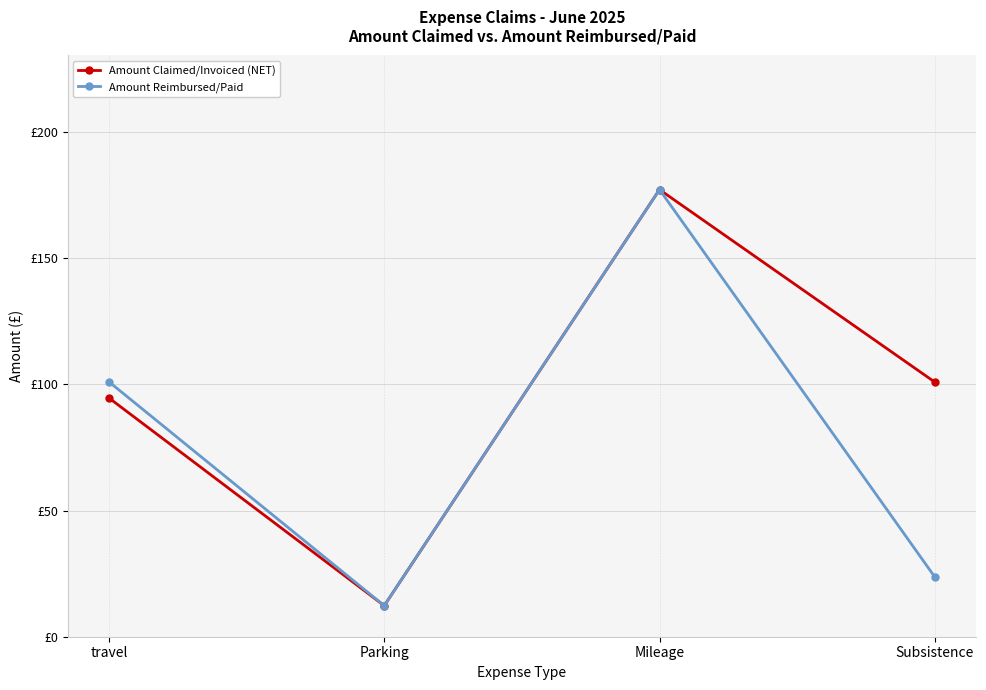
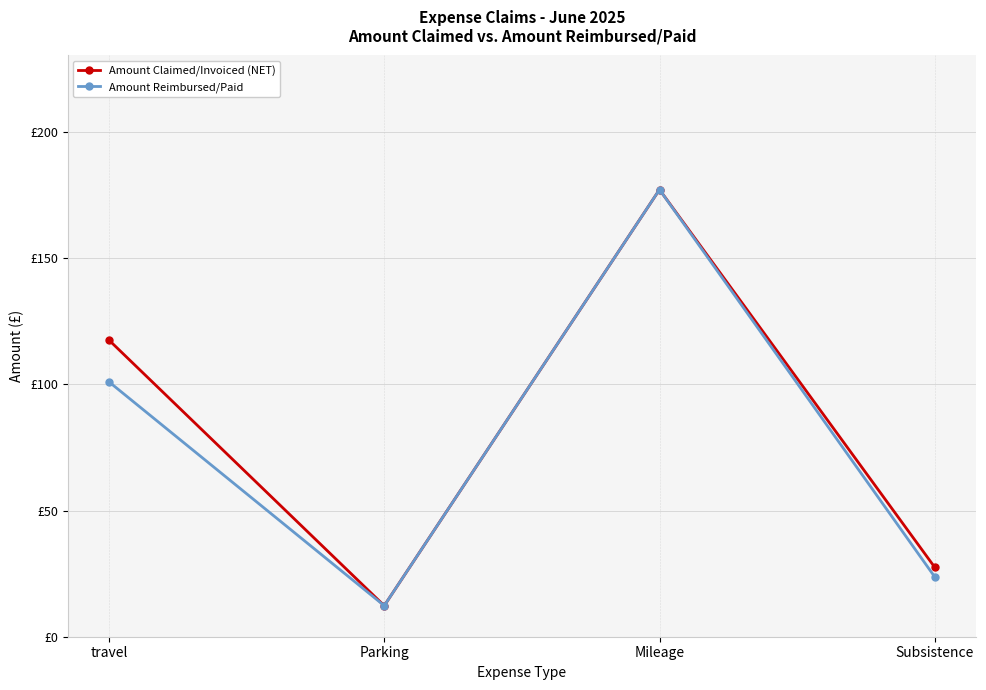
Amount Claimed/Invoiced (NET), travel: £95 -> £118
Amount Claimed/Invoiced (NET), Subsistence: £101 -> £28
